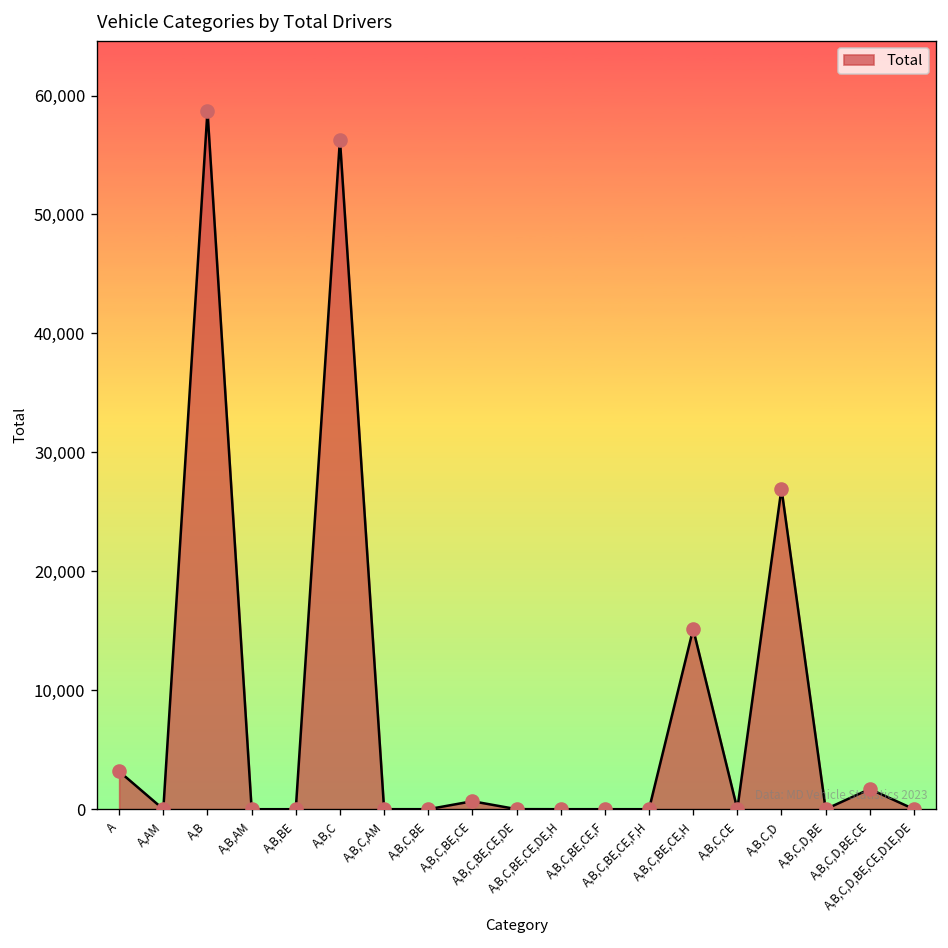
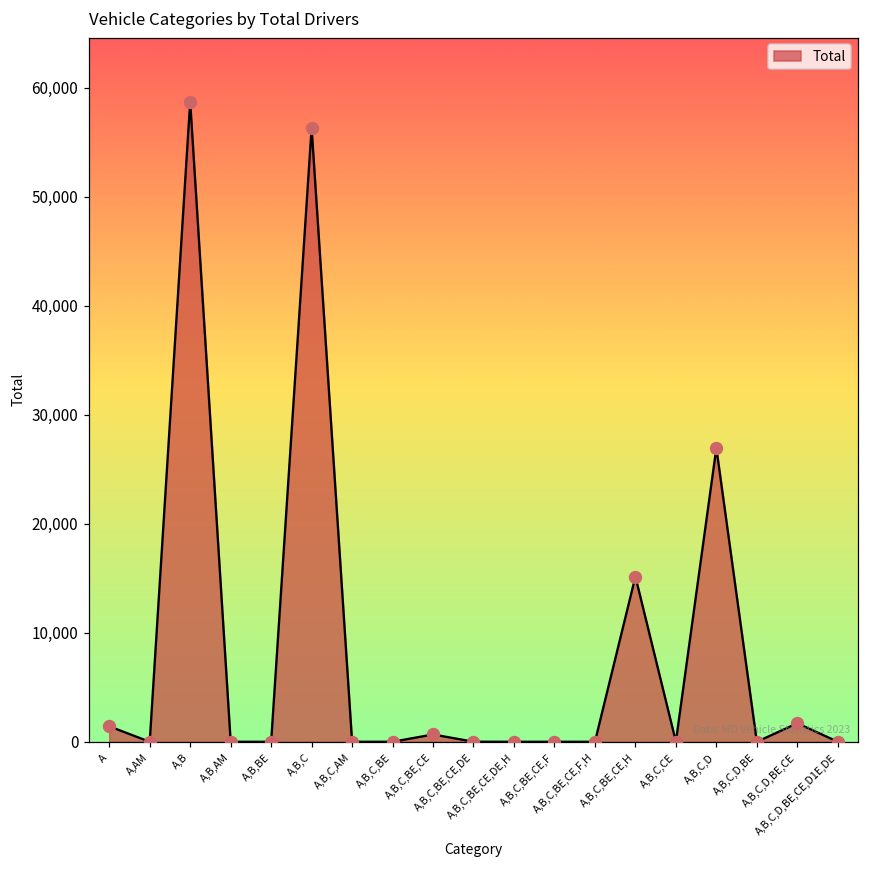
A: 3,000 -> 1,000
